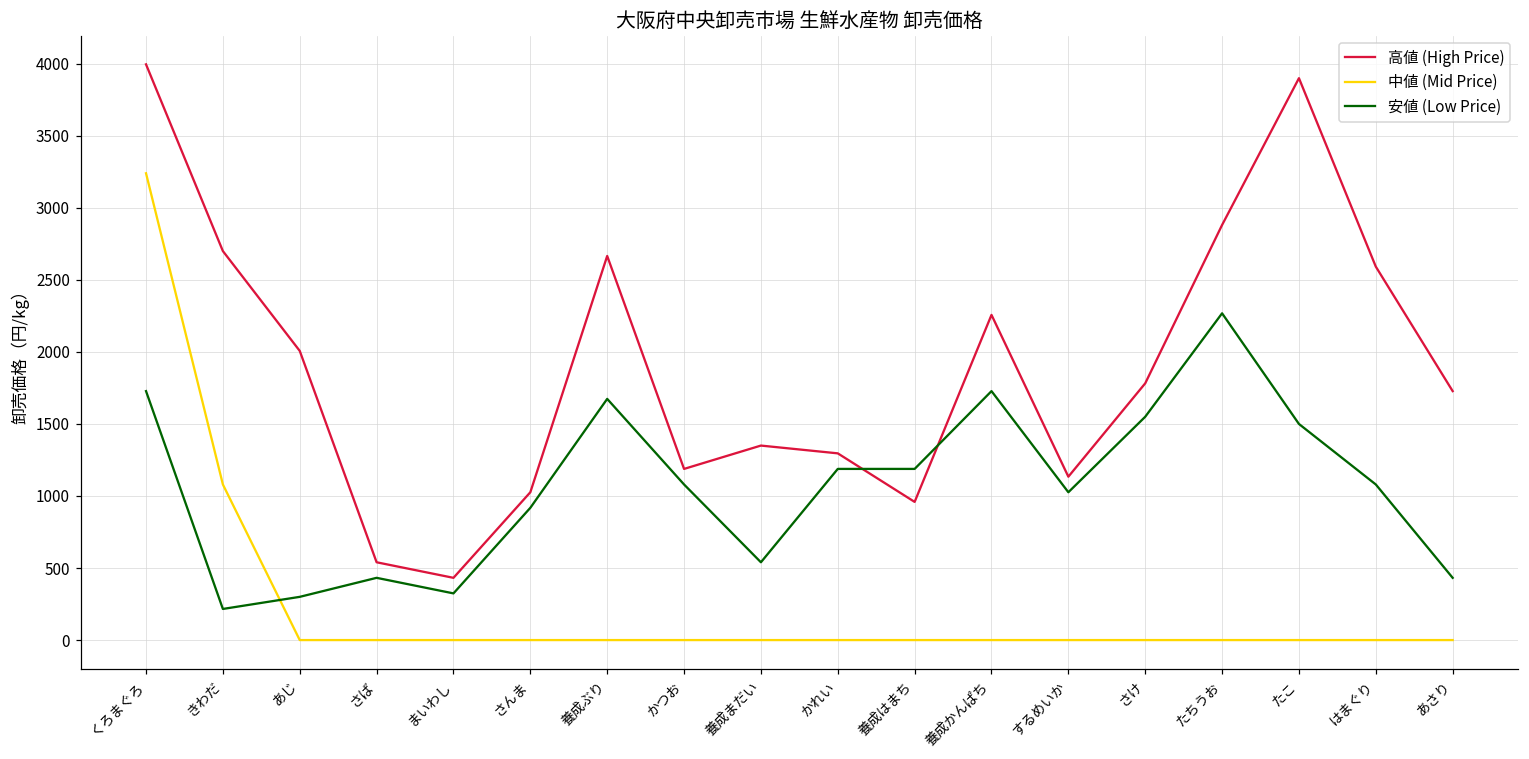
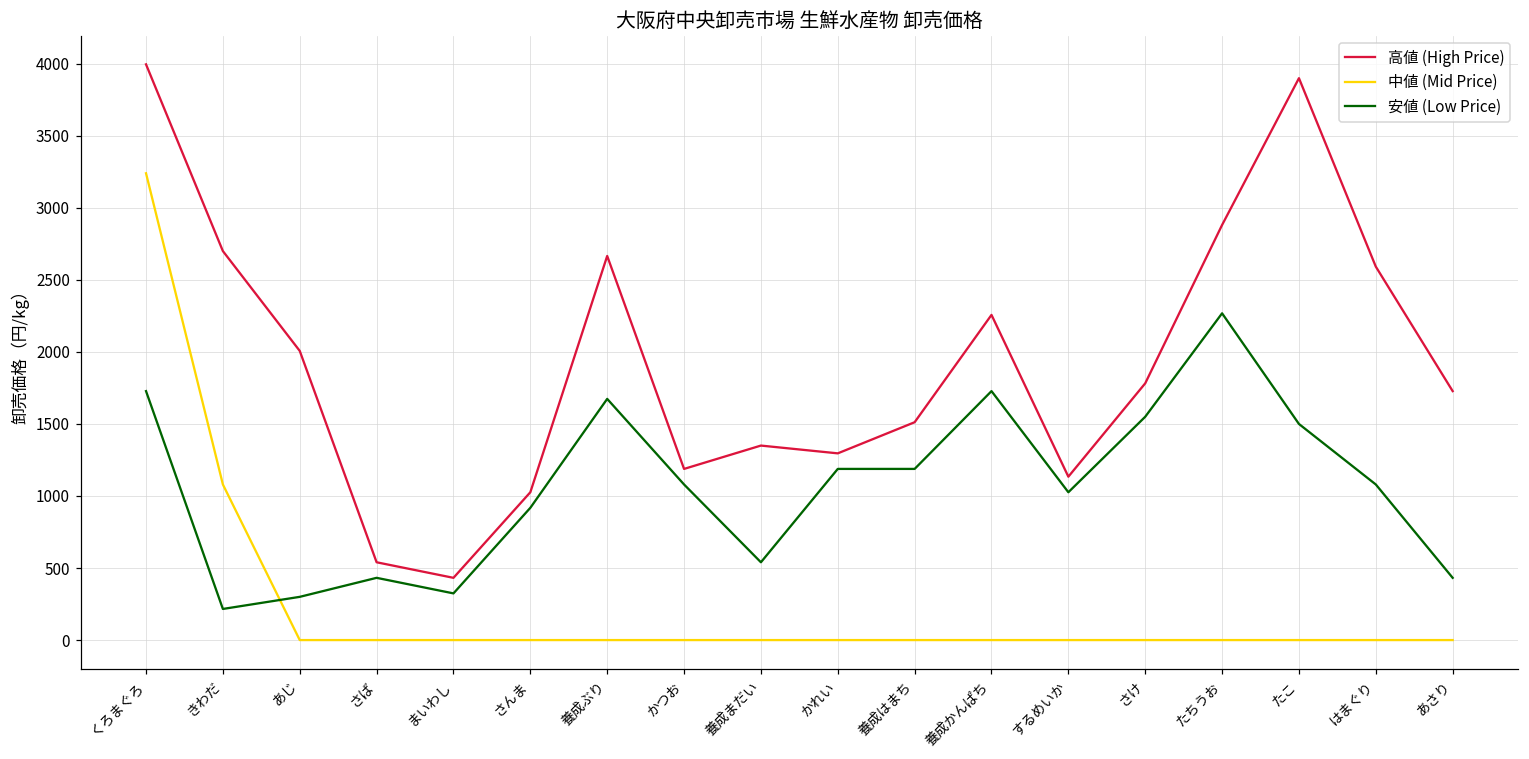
高値 (High Price), 養成はまち: 960 -> 1510
